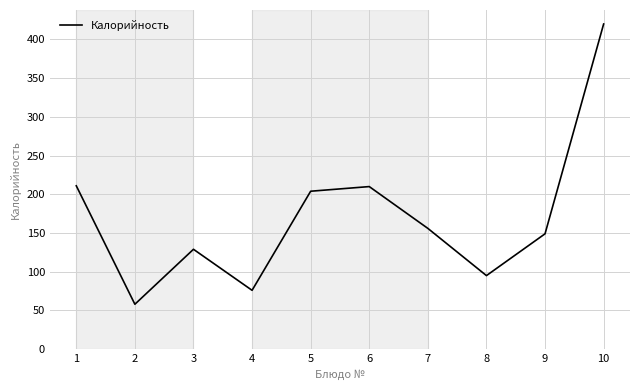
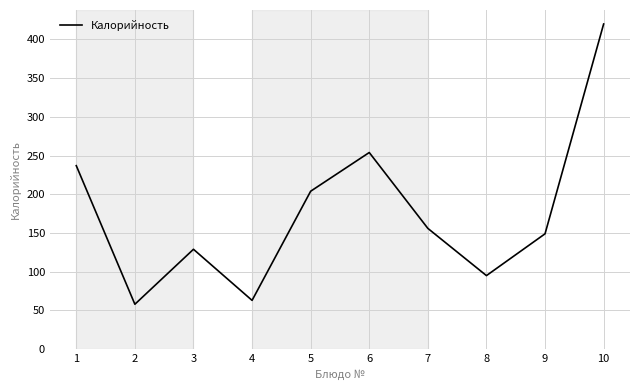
1: 210 -> 240
4: 80 -> 60
6: 210 -> 250
